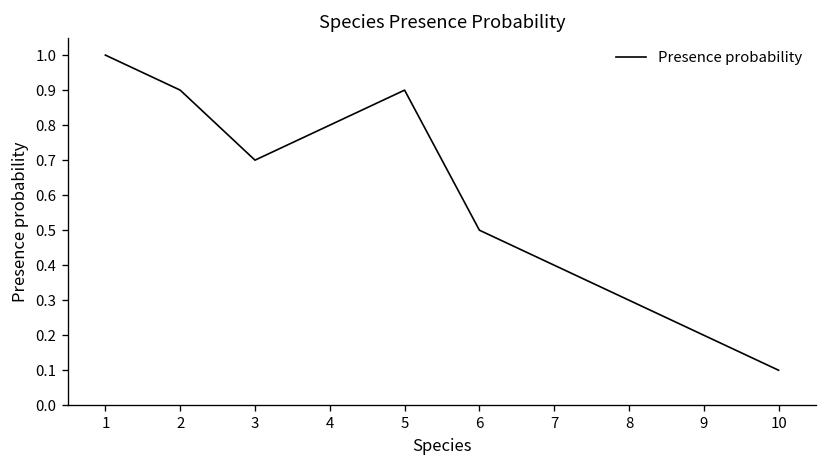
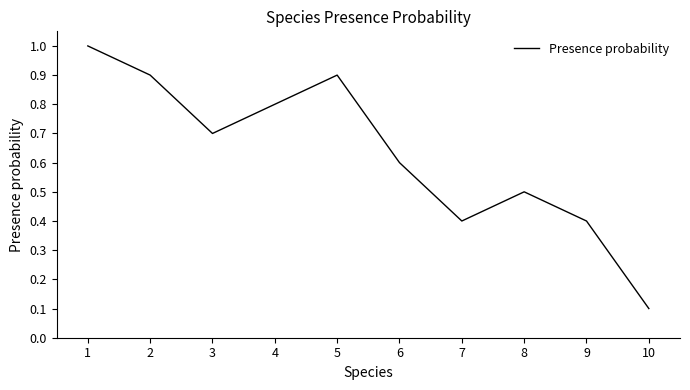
6: 0.5 -> 0.6
8: 0.3 -> 0.5
9: 0.2 -> 0.4
